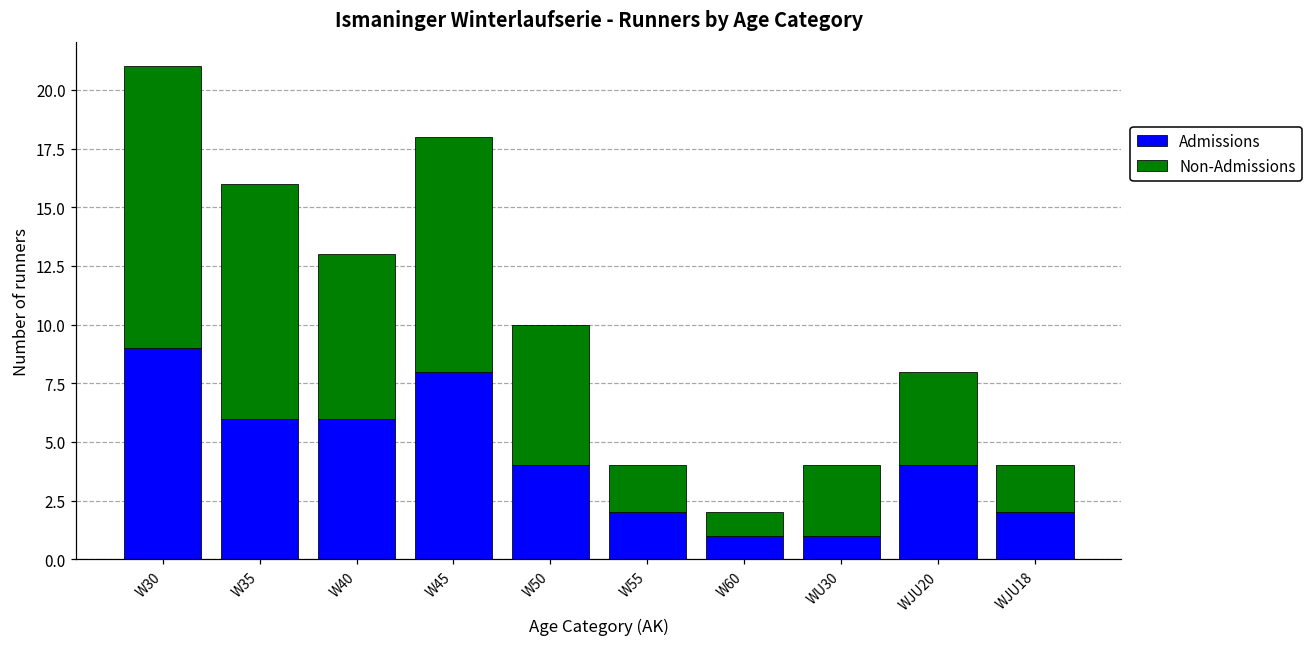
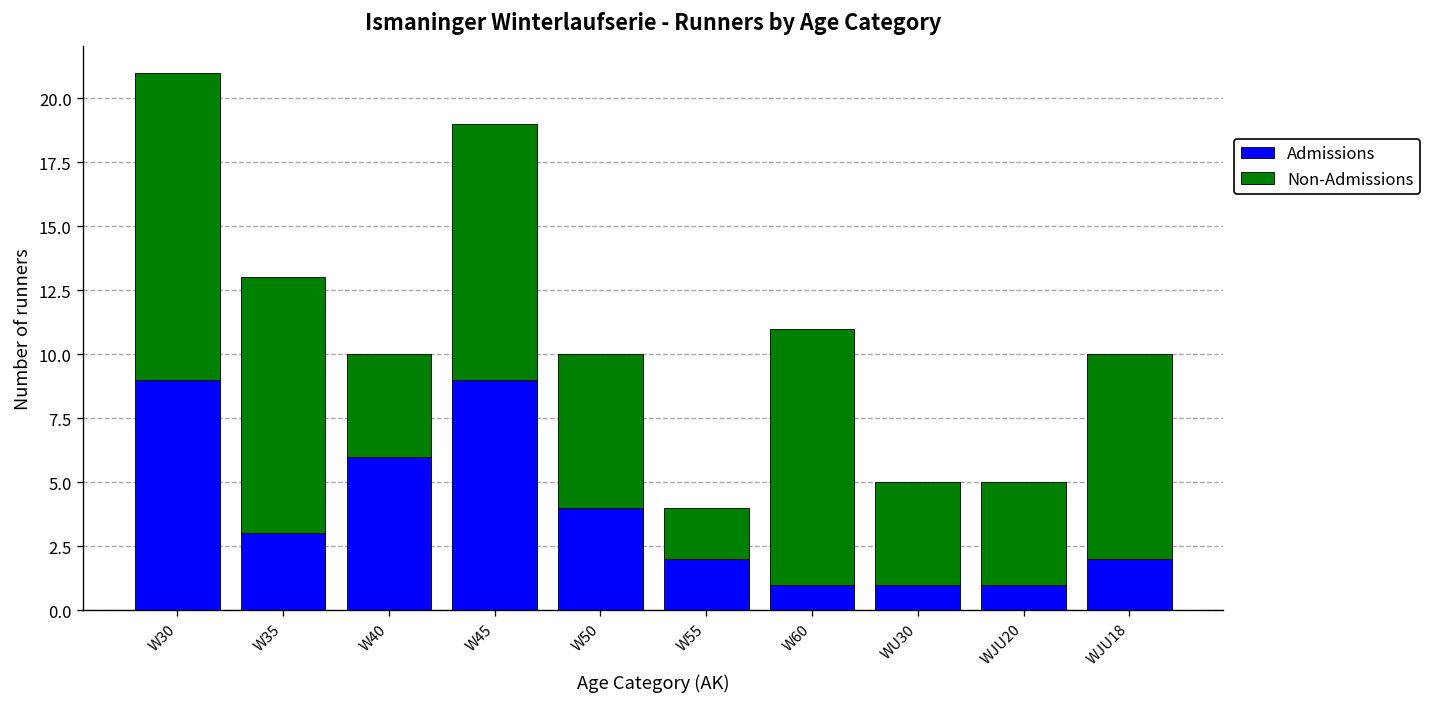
Admissions, W35: 6 -> 3
Non-Admissions, W40: 7 -> 4
Admissions, W45: 8 -> 9
Non-Admissions, W60: 1 -> 10
Non-Admissions, WU30: 3 -> 4
Admissions, WJU20: 4 -> 1
Non-Admissions, WJU18: 2 -> 8
